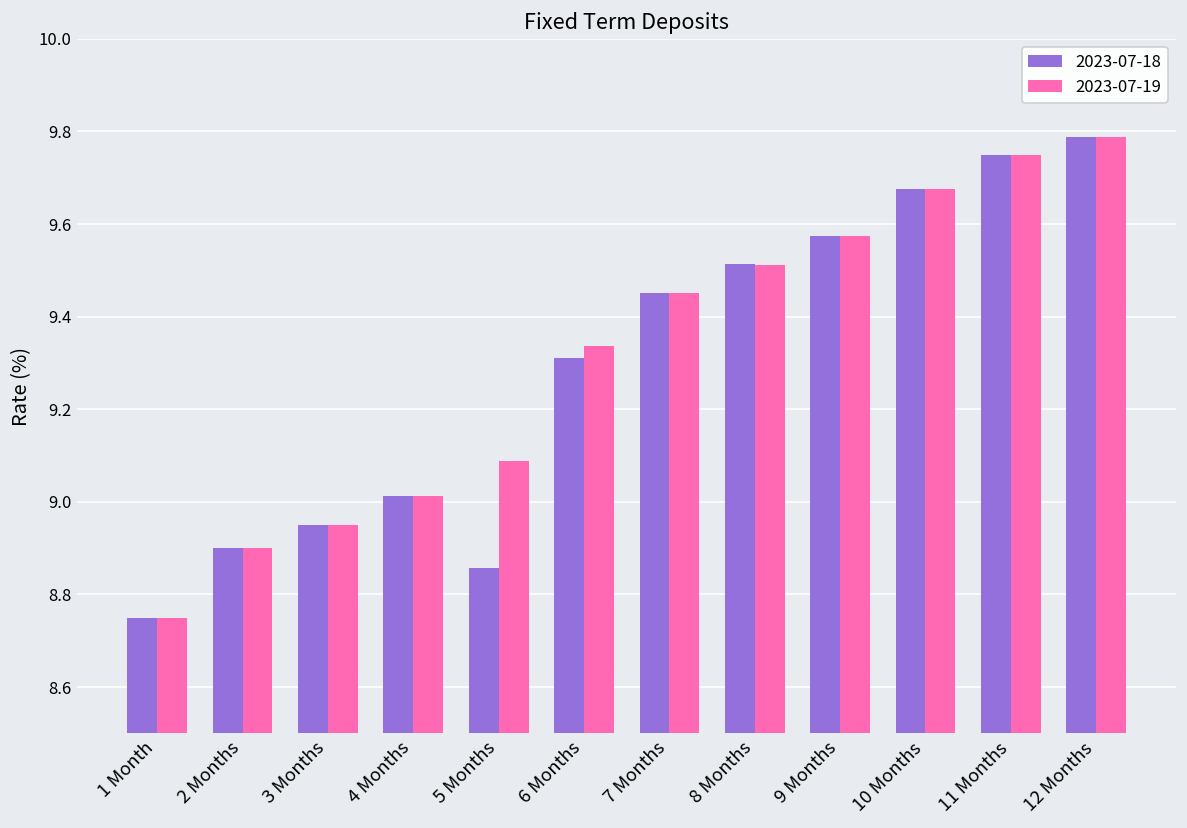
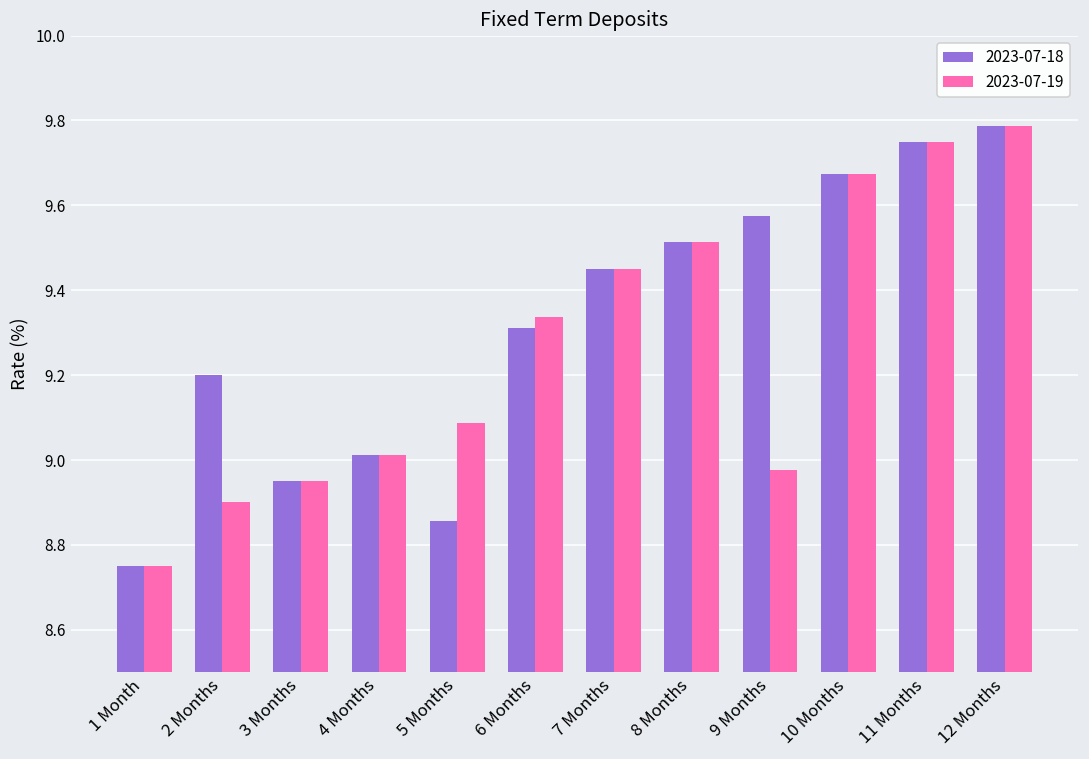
2023-07-18, 2 Months: 8.9 -> 9.2
2023-07-19, 9 Months: 9.58 -> 8.98
